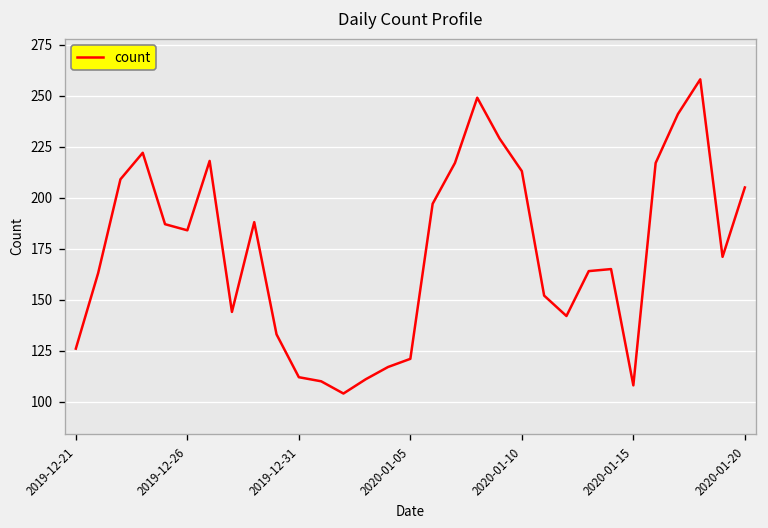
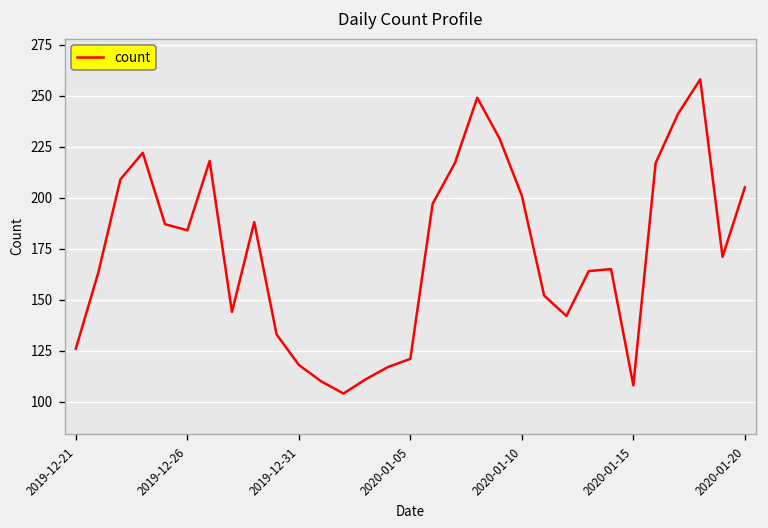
2019-12-31: 112 -> 118
2020-01-10: 213 -> 201
